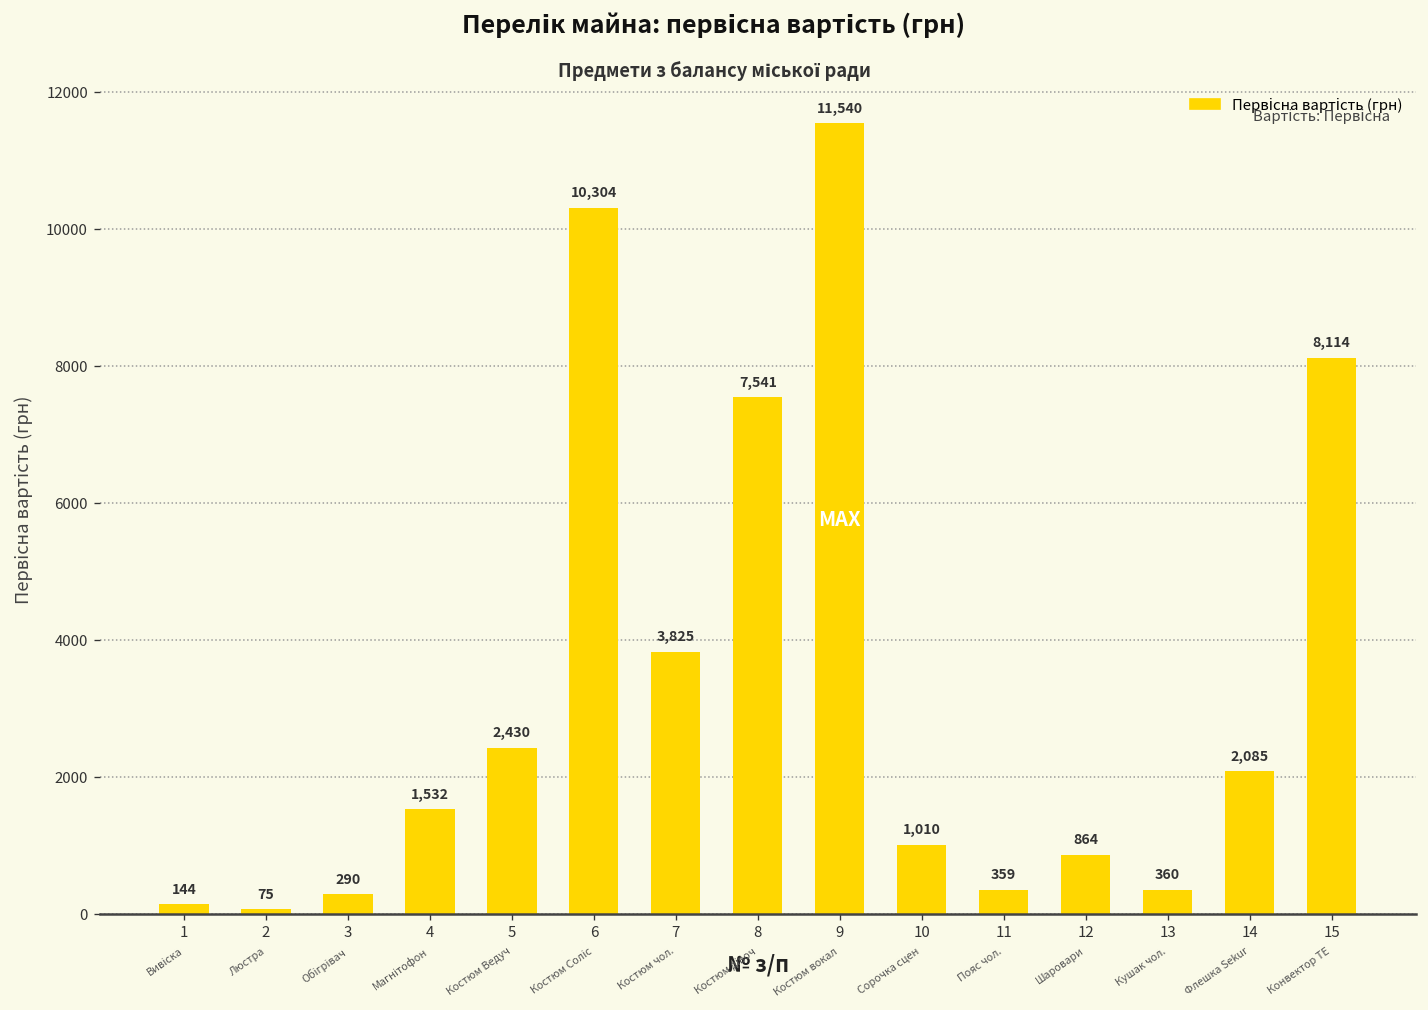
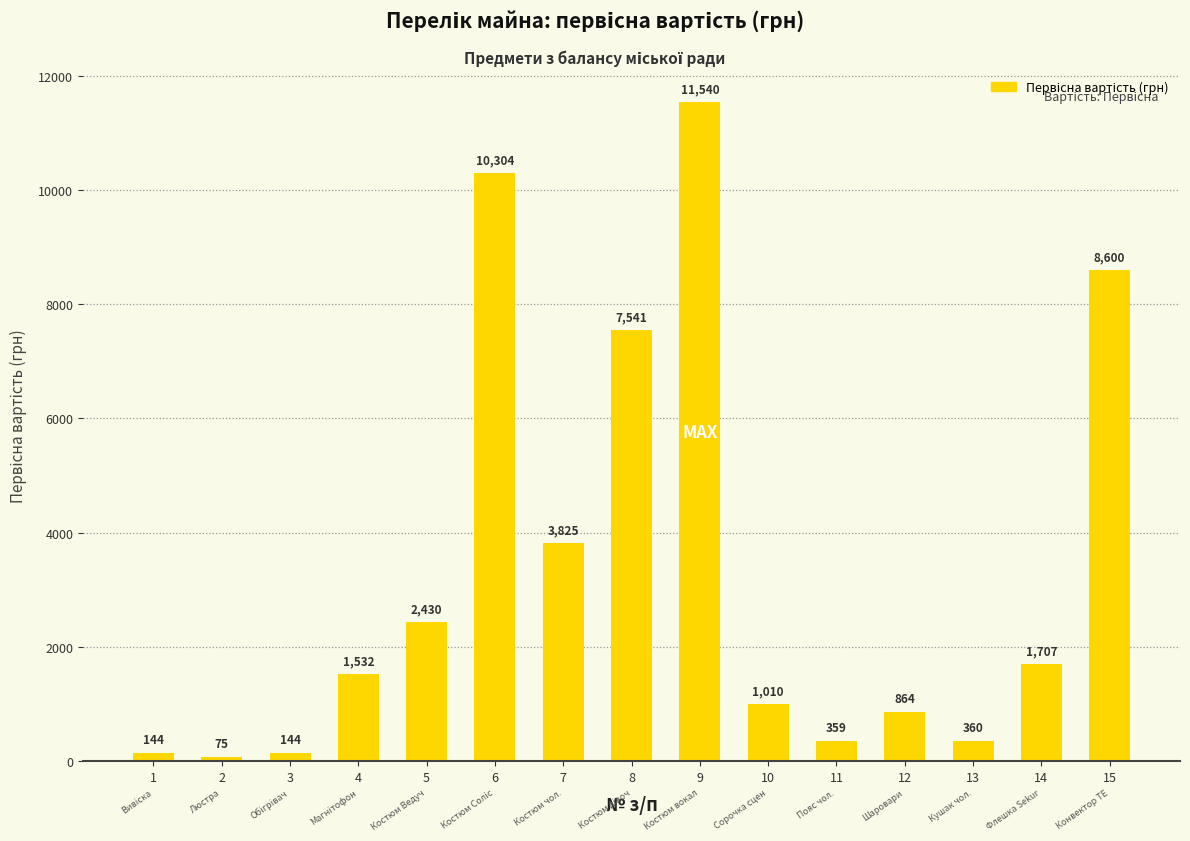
3: 290 -> 144
14: 2,085 -> 1,707
15: 8,114 -> 8,600
